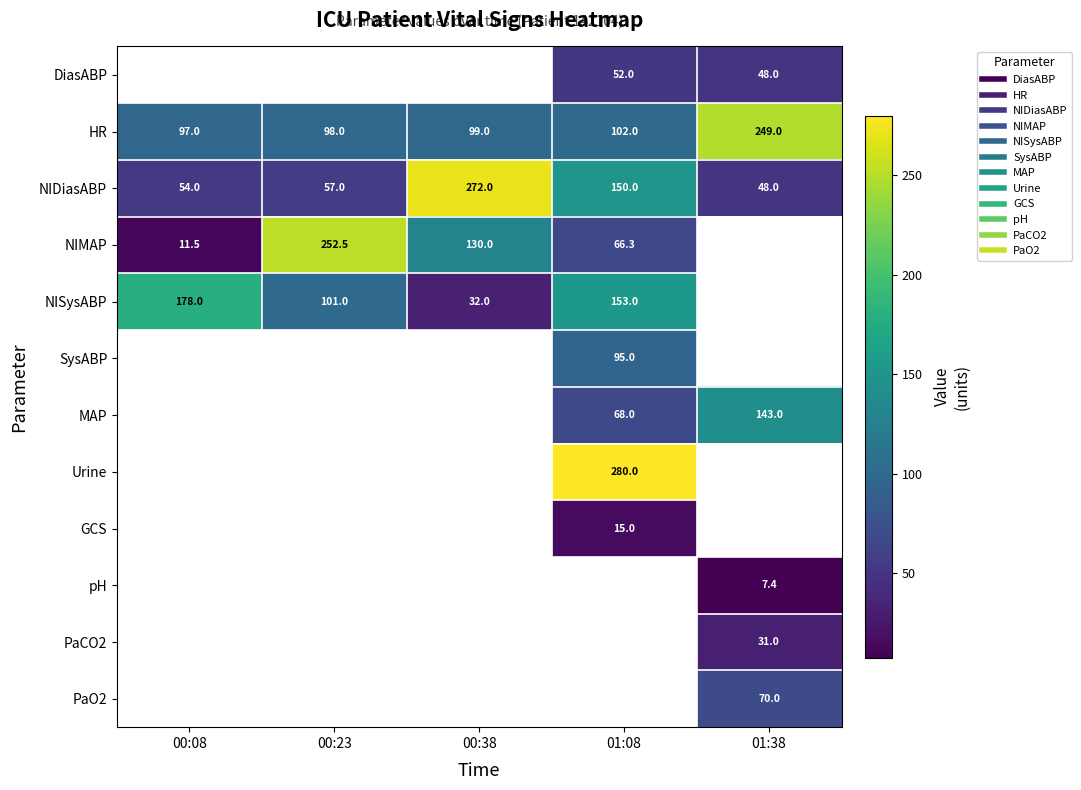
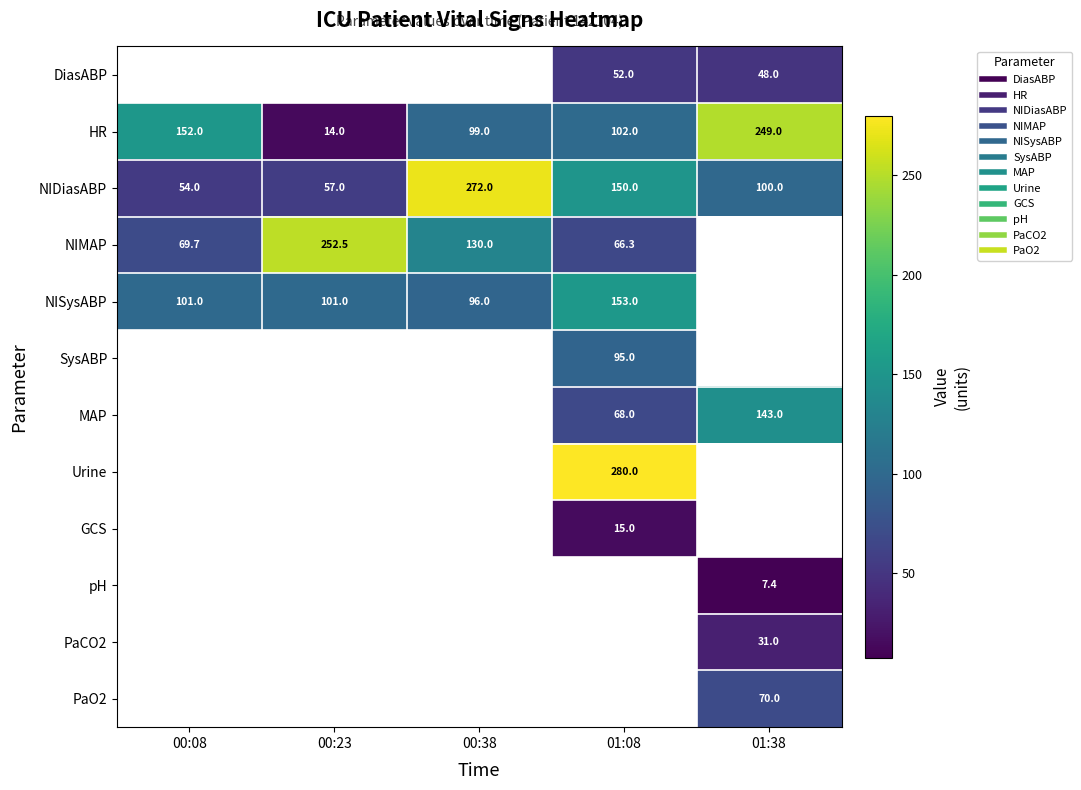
HR, 00:08: 97.0 -> 152.0
HR, 00:23: 98.0 -> 14.0
NIDiasABP, 01:38: 48.0 -> 100.0
NIMAP, 00:08: 11.5 -> 69.7
NISysABP, 00:08: 178.0 -> 101.0
NISysABP, 00:38: 32.0 -> 96.0
